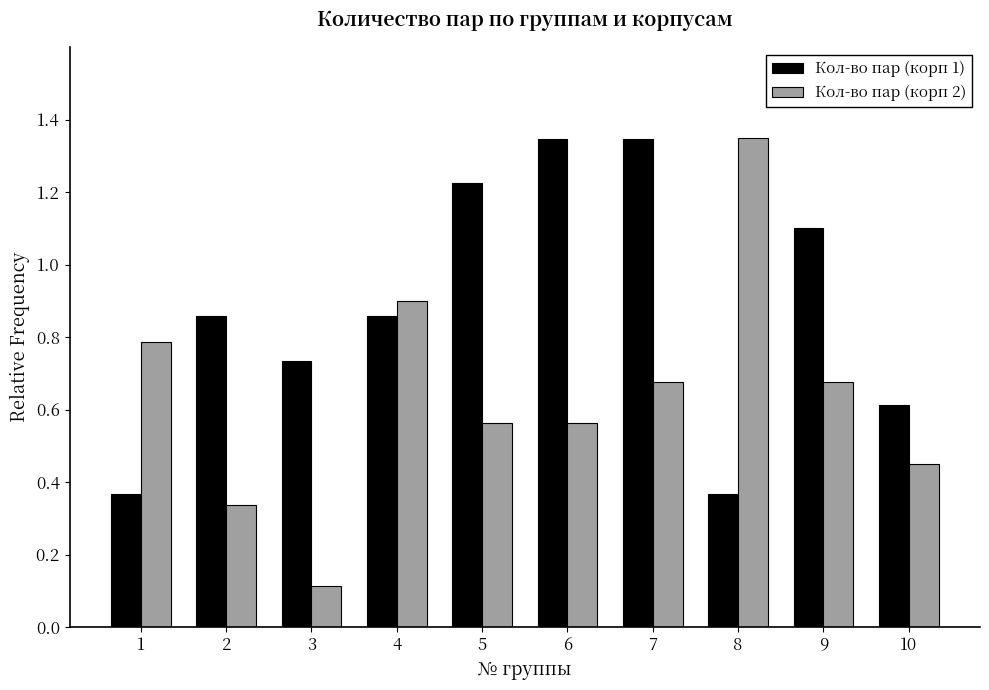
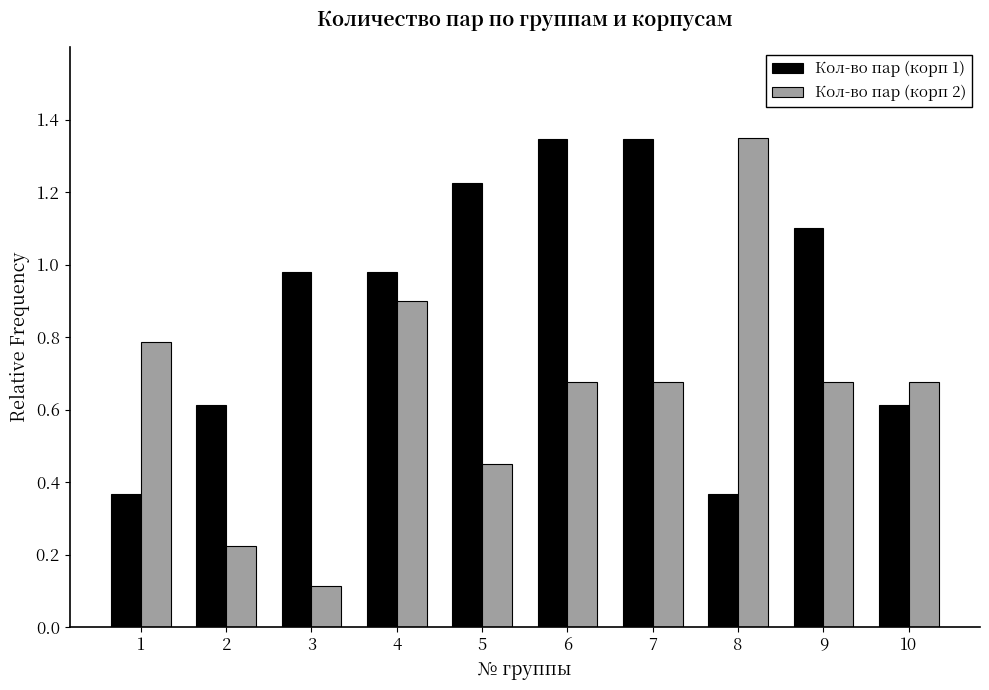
Кол-во пар (корп 1), 2: 0.86 -> 0.61
Кол-во пар (корп 2), 2: 0.34 -> 0.23
Кол-во пар (корп 1), 3: 0.74 -> 0.98
Кол-во пар (корп 1), 4: 0.86 -> 0.98
Кол-во пар (корп 2), 5: 0.56 -> 0.45
Кол-во пар (корп 2), 6: 0.56 -> 0.68
Кол-во пар (корп 2), 10: 0.45 -> 0.68
